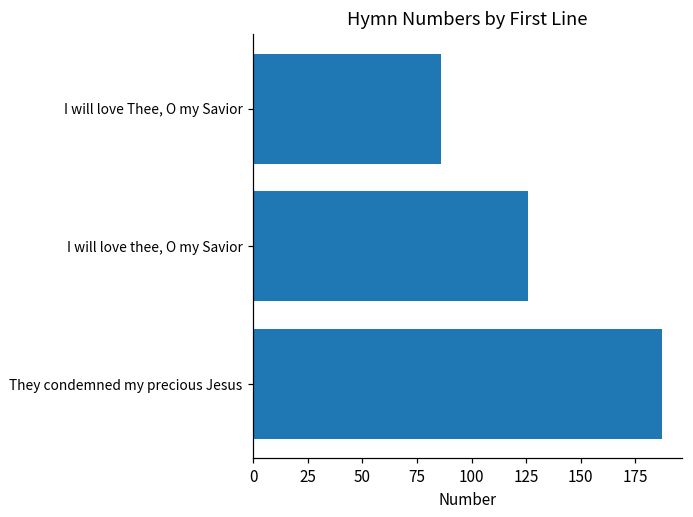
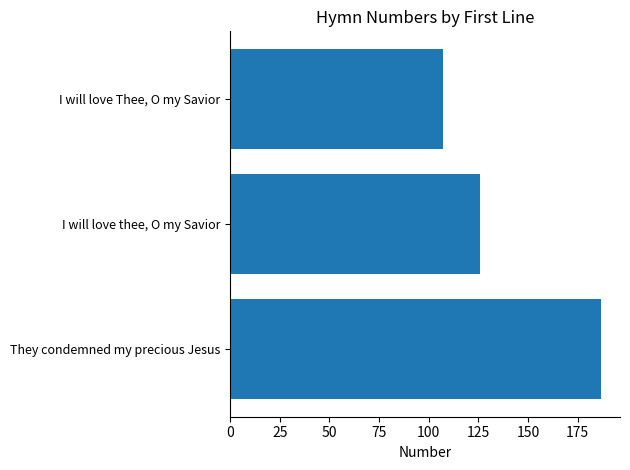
I will love Thee, O my Savior: 86 -> 107
